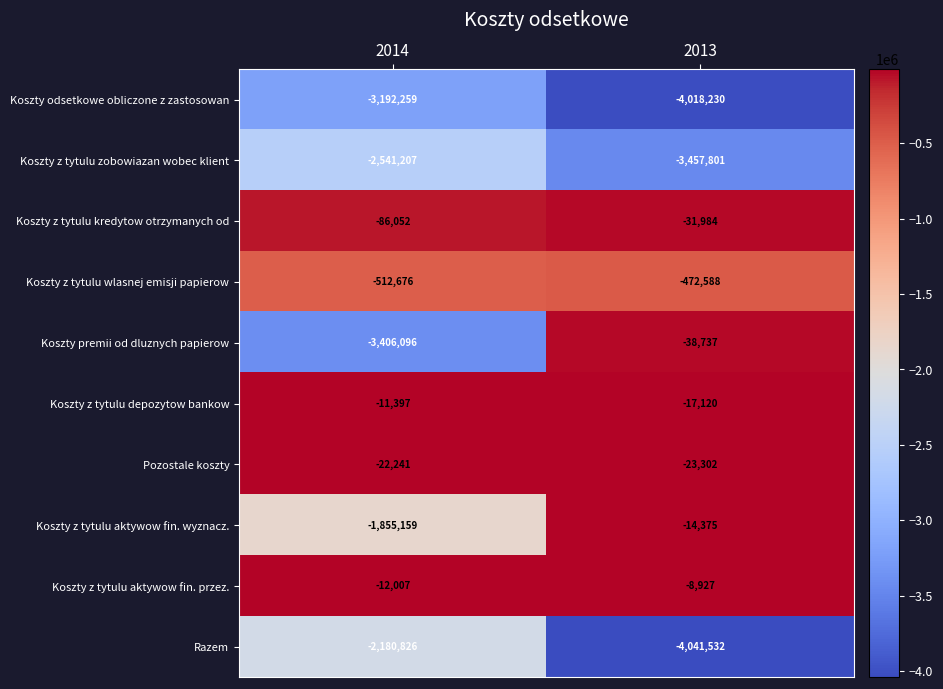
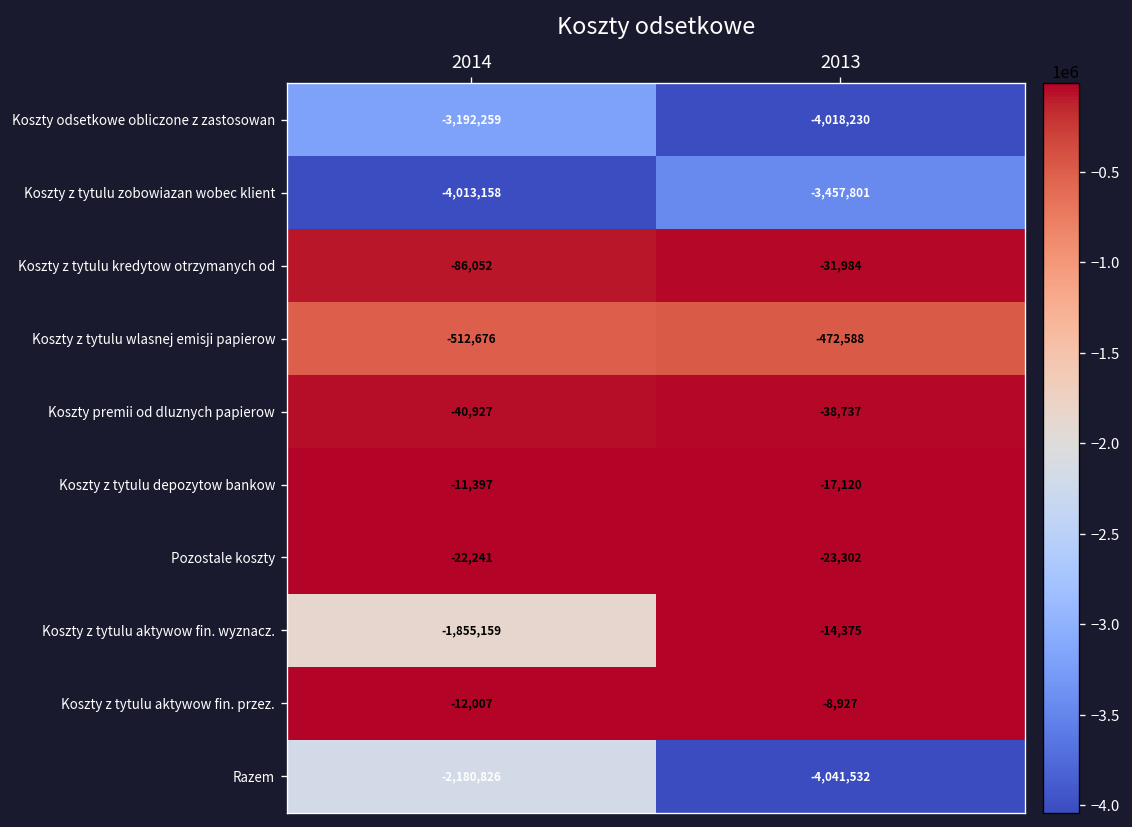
Koszty z tytulu zobowiazan wobec klient, 2014: -2,541,207 -> -4,013,158
Koszty premii od dluznych papierow, 2014: -3,406,096 -> -40,927
